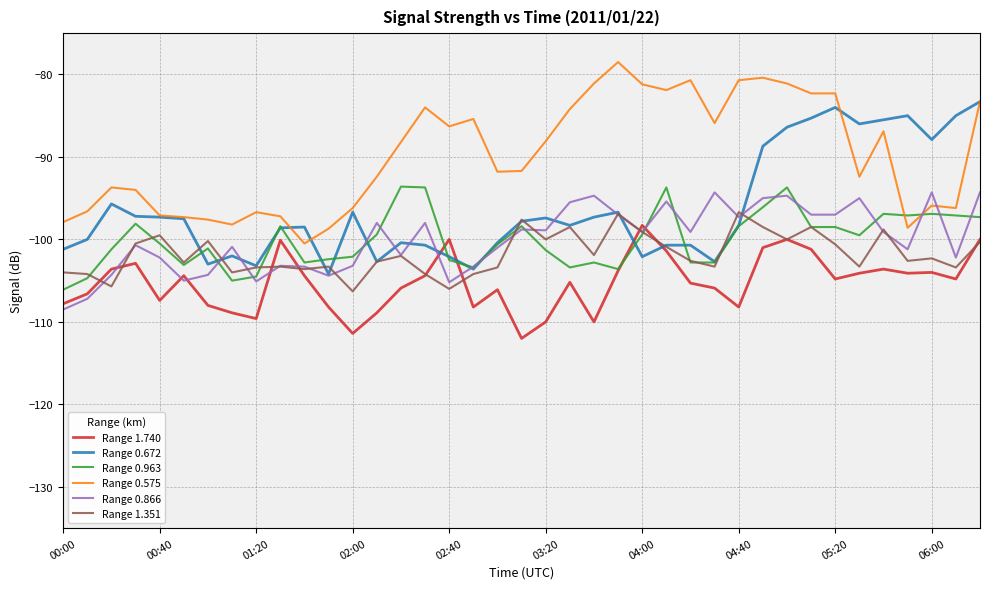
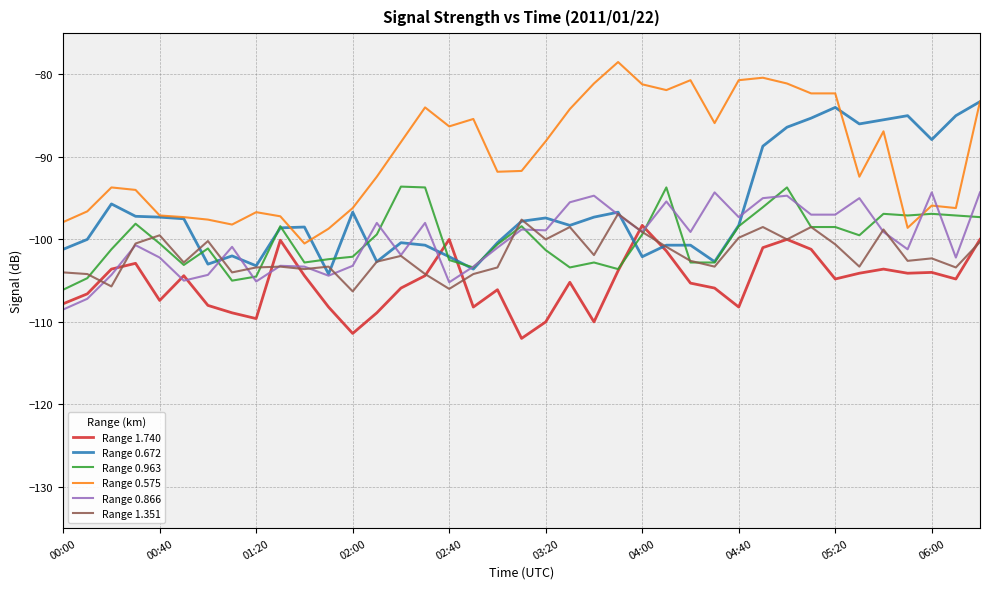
Range 1.351, 04:40: -97 -> -100
